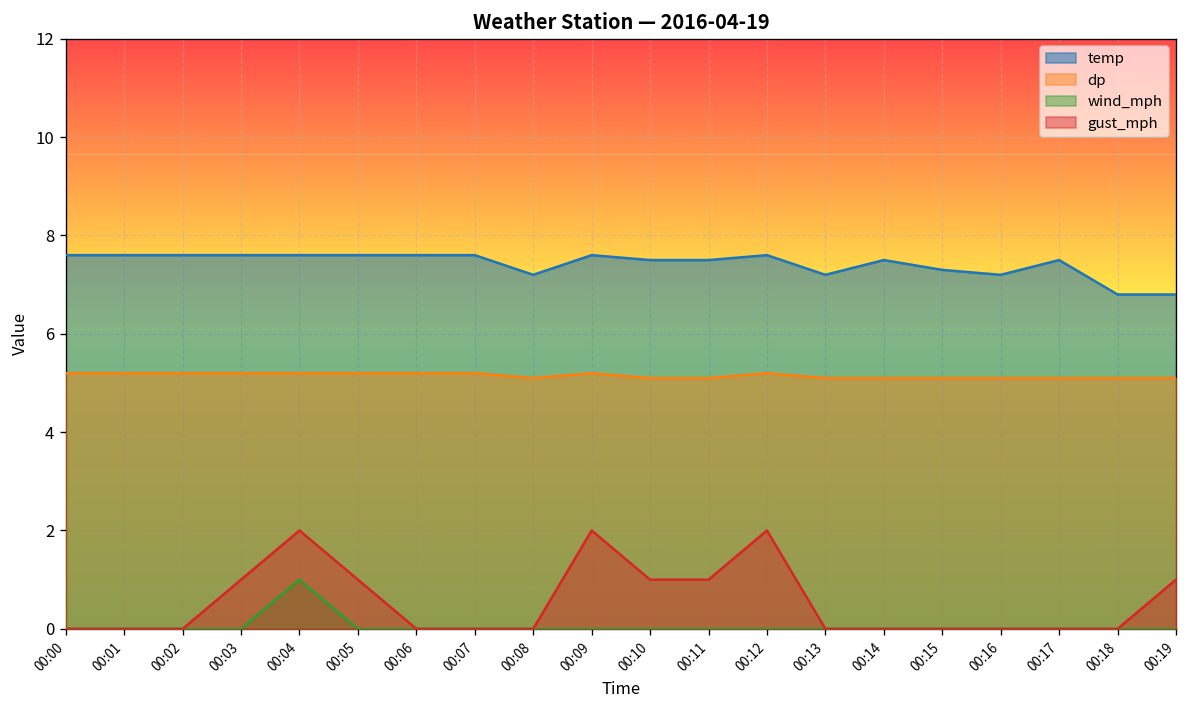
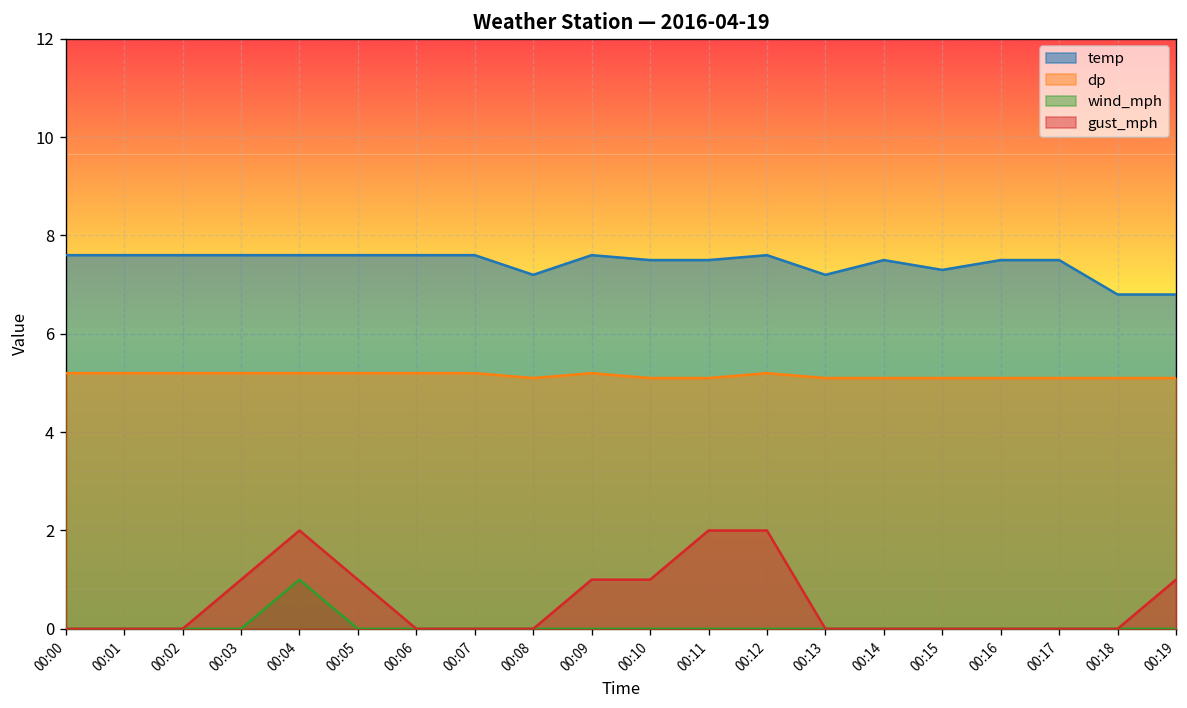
gust_mph, 00:09: 2 -> 1
gust_mph, 00:11: 1 -> 2
temp, 00:16: 7.2 -> 7.5
